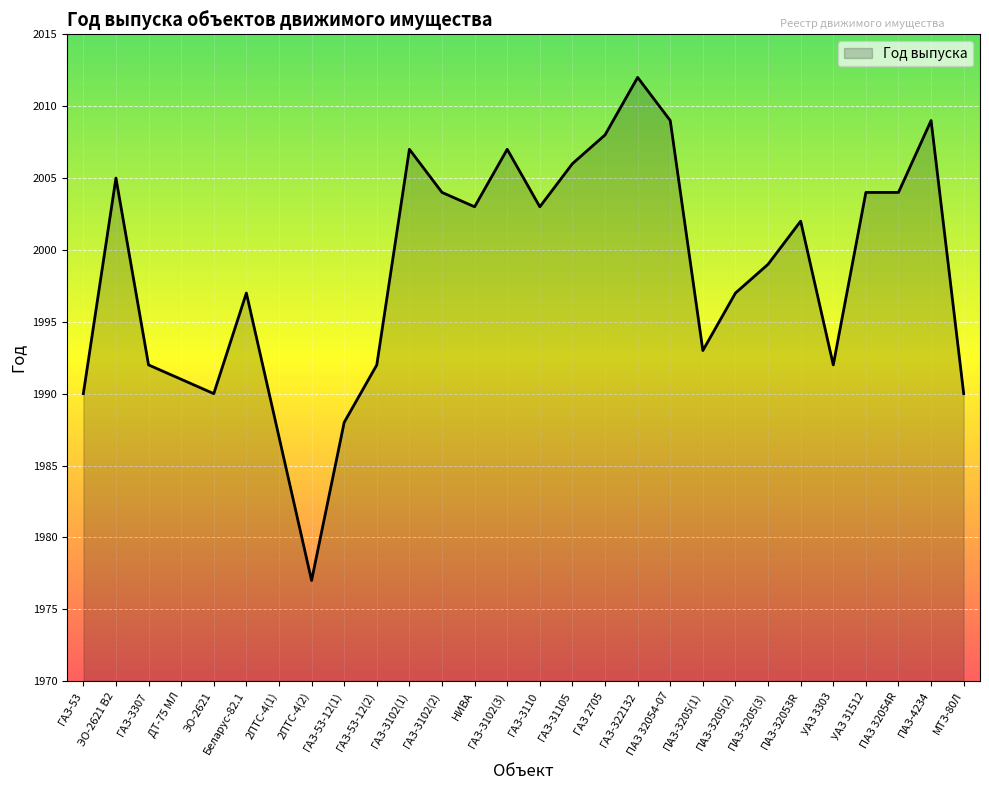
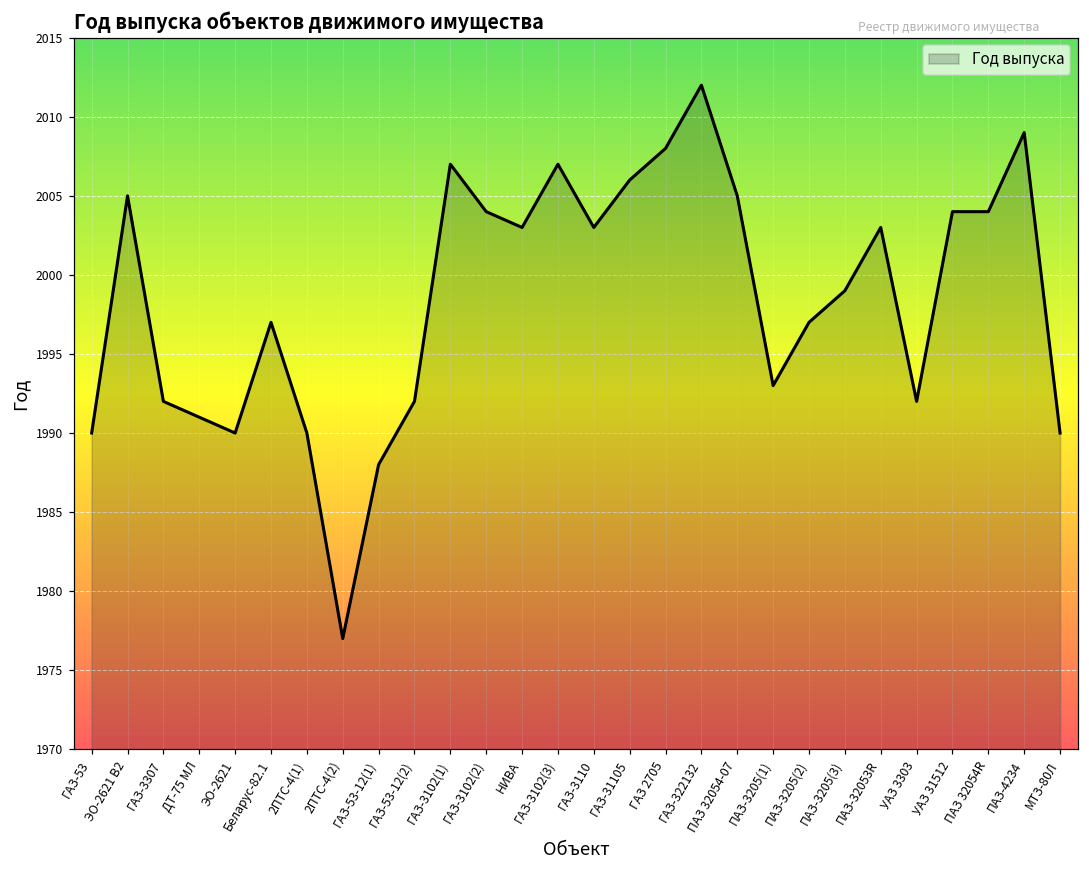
2ПТС-4(1): 1987 -> 1990
ПАЗ 32054-07: 2009 -> 2005
ПАЗ-32053R: 2002 -> 2003
